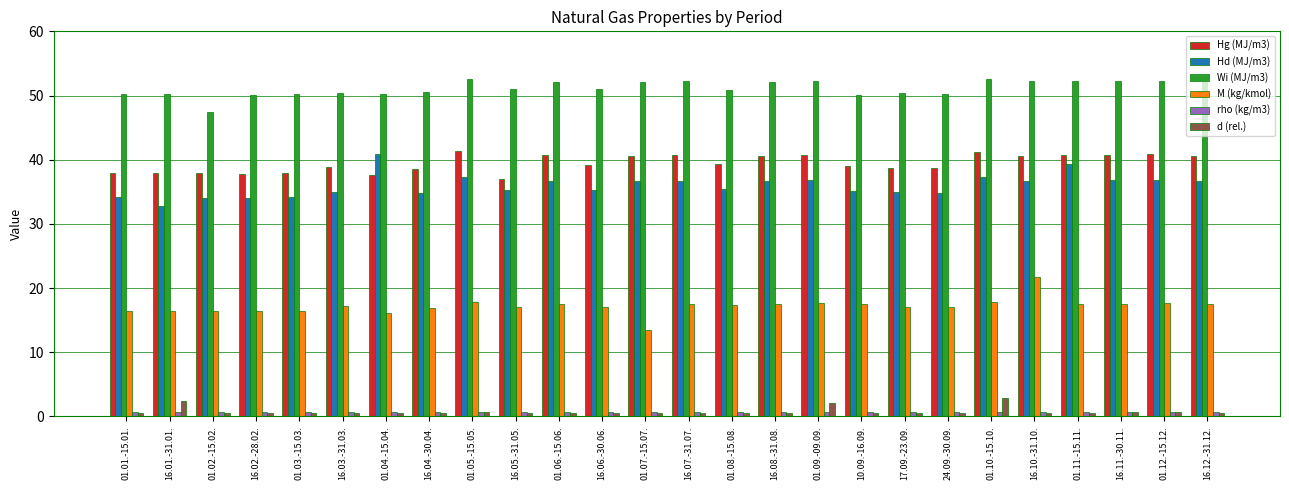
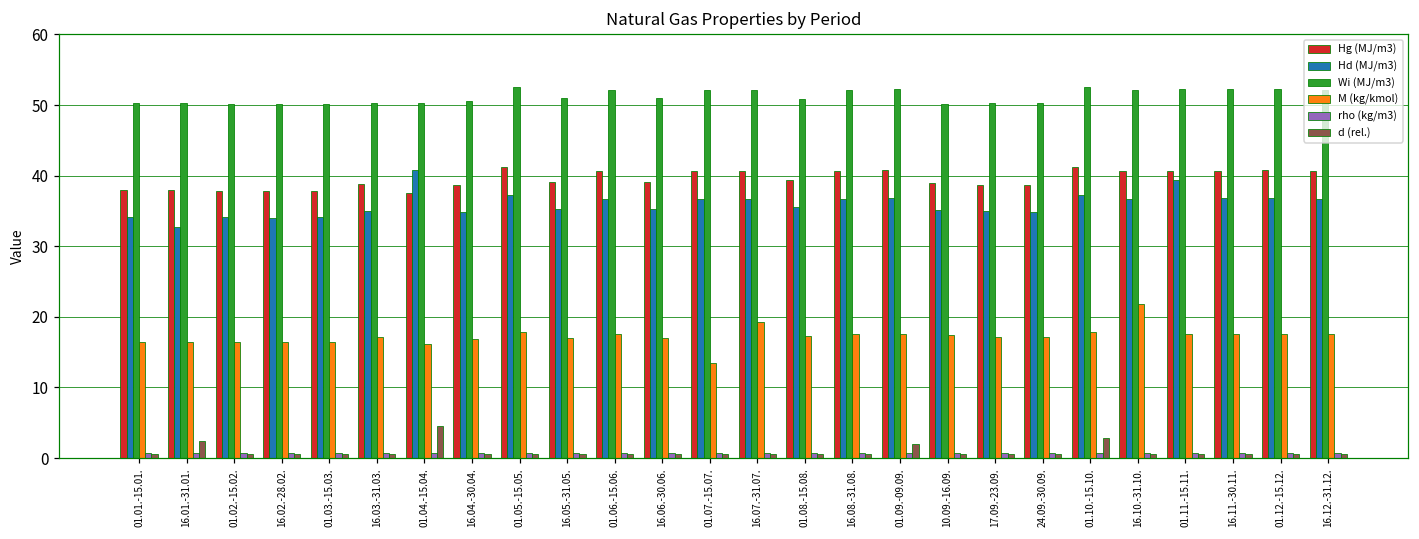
Wi (MJ/m3), 01.02.-15.02.: 48 -> 50
d (rel.), 01.04.-15.04.: 1 -> 4
Hg (MJ/m3), 16.05.-31.05.: 37 -> 39
M (kg/kmol), 16.07.-31.07.: 18 -> 19
